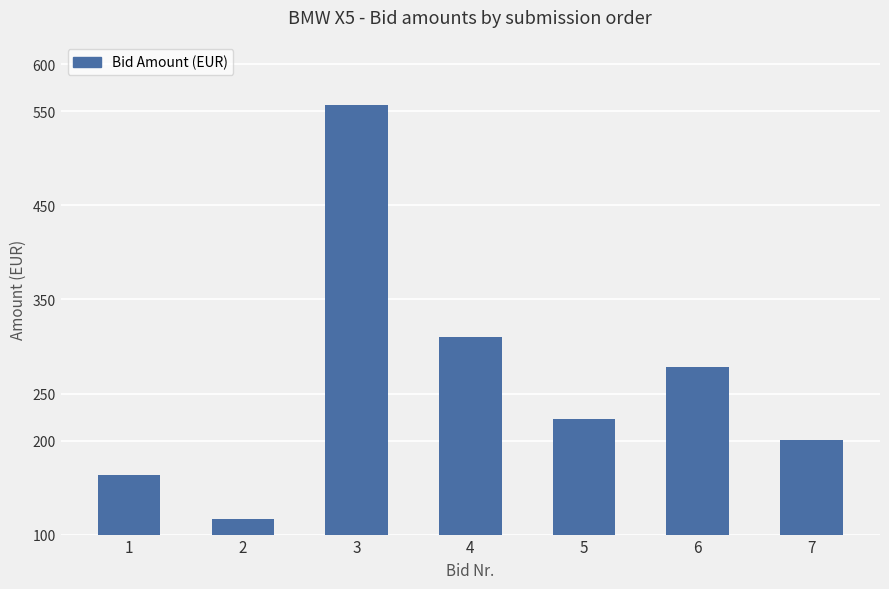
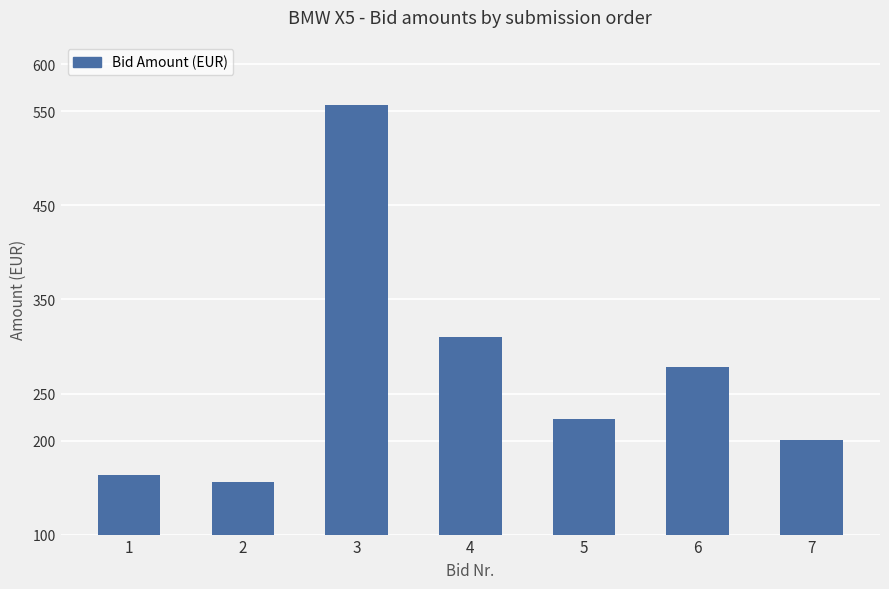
2: 120 -> 160
